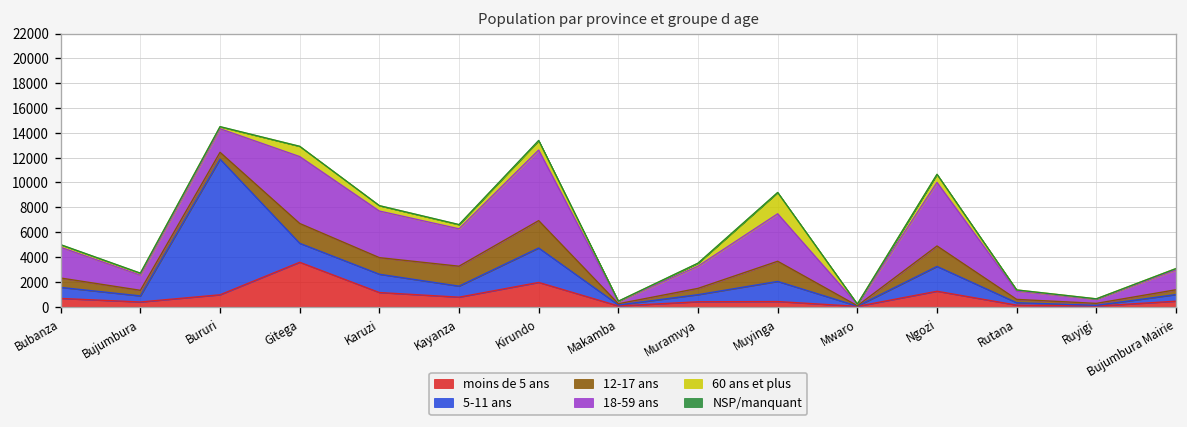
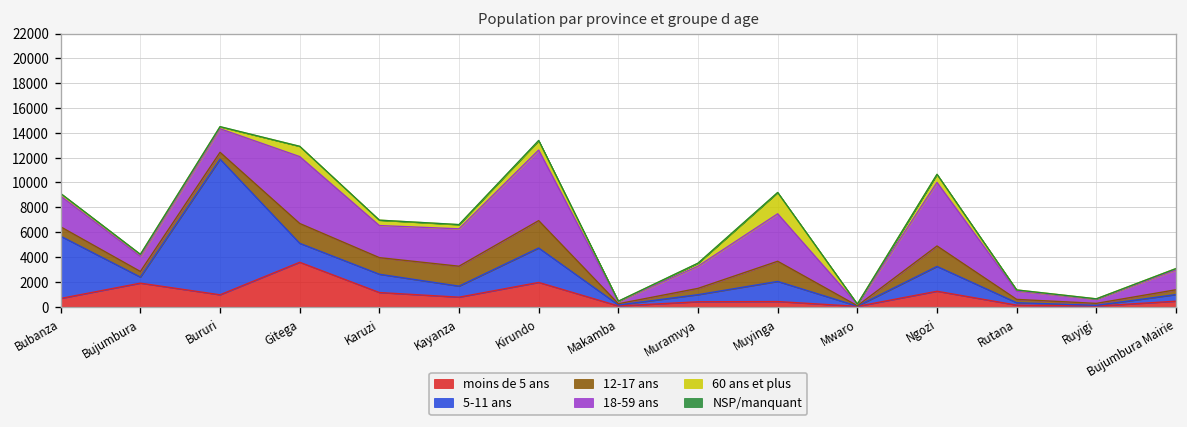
5-11 ans, Bubanza: 900 -> 5000
moins de 5 ans, Bujumbura: 400 -> 1900
18-59 ans, Karuzi: 3800 -> 2600
